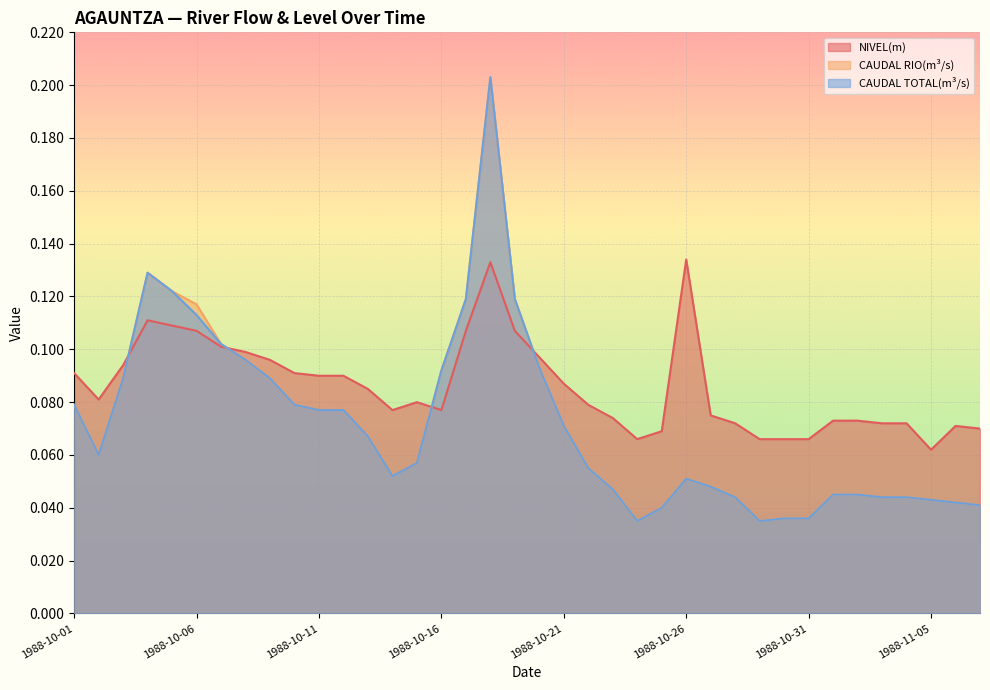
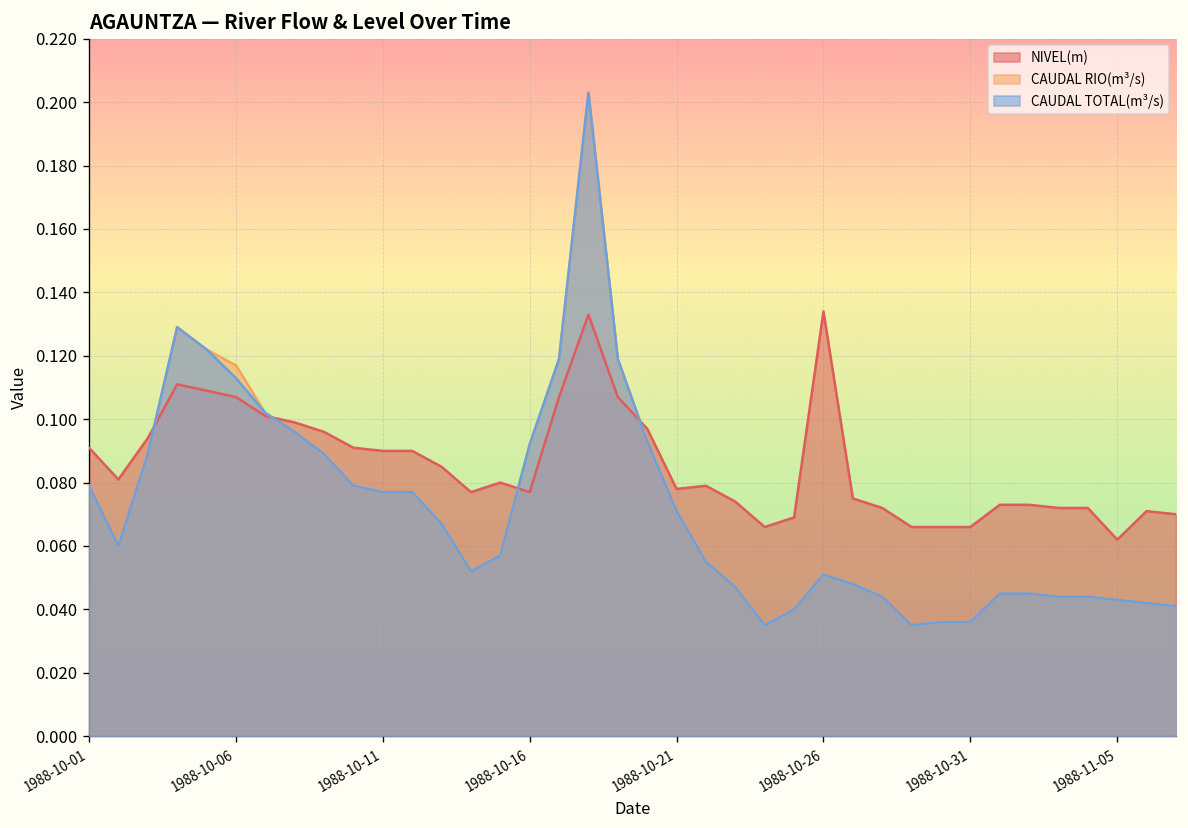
NIVEL(m), 1988-10-21: 0.087 -> 0.078
